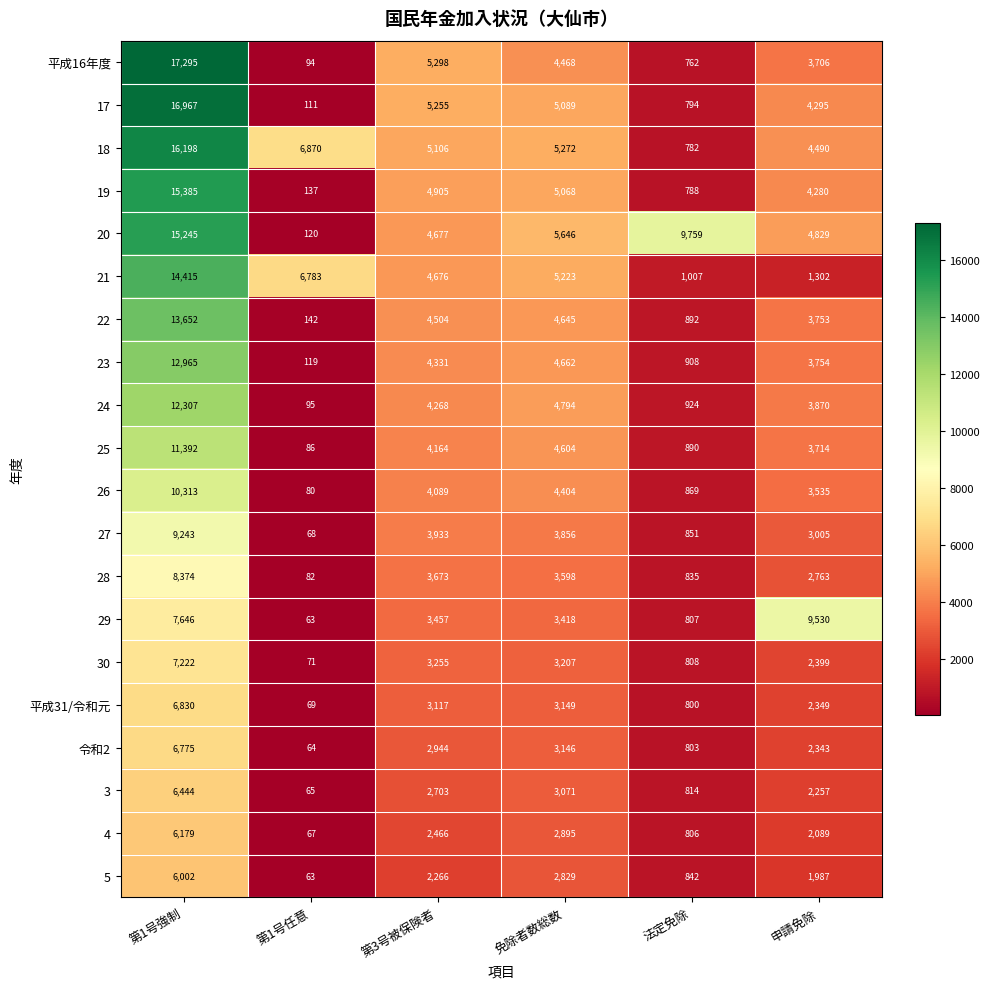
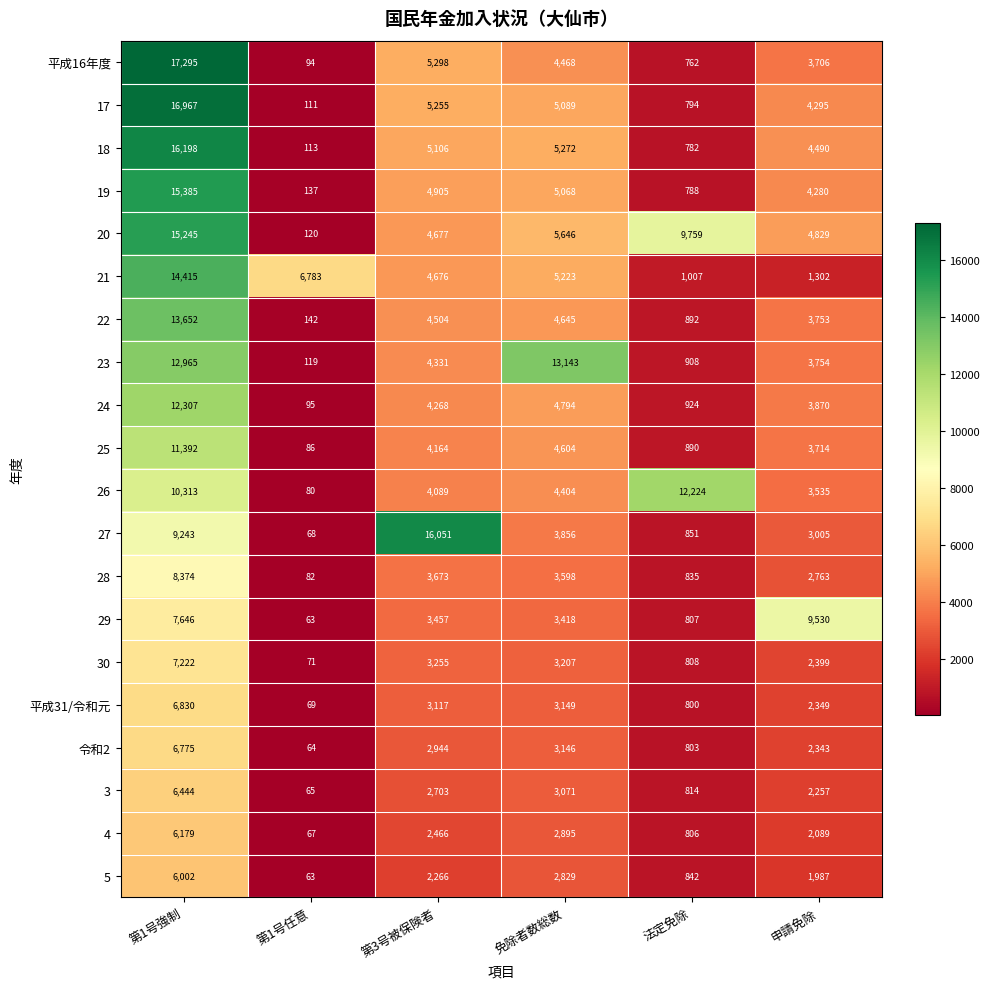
18, 第1号任意: 6,870 -> 113
23, 免除者数総数: 4,662 -> 13,143
26, 法定免除: 869 -> 12,224
27, 第3号被保険者: 3,933 -> 16,051
